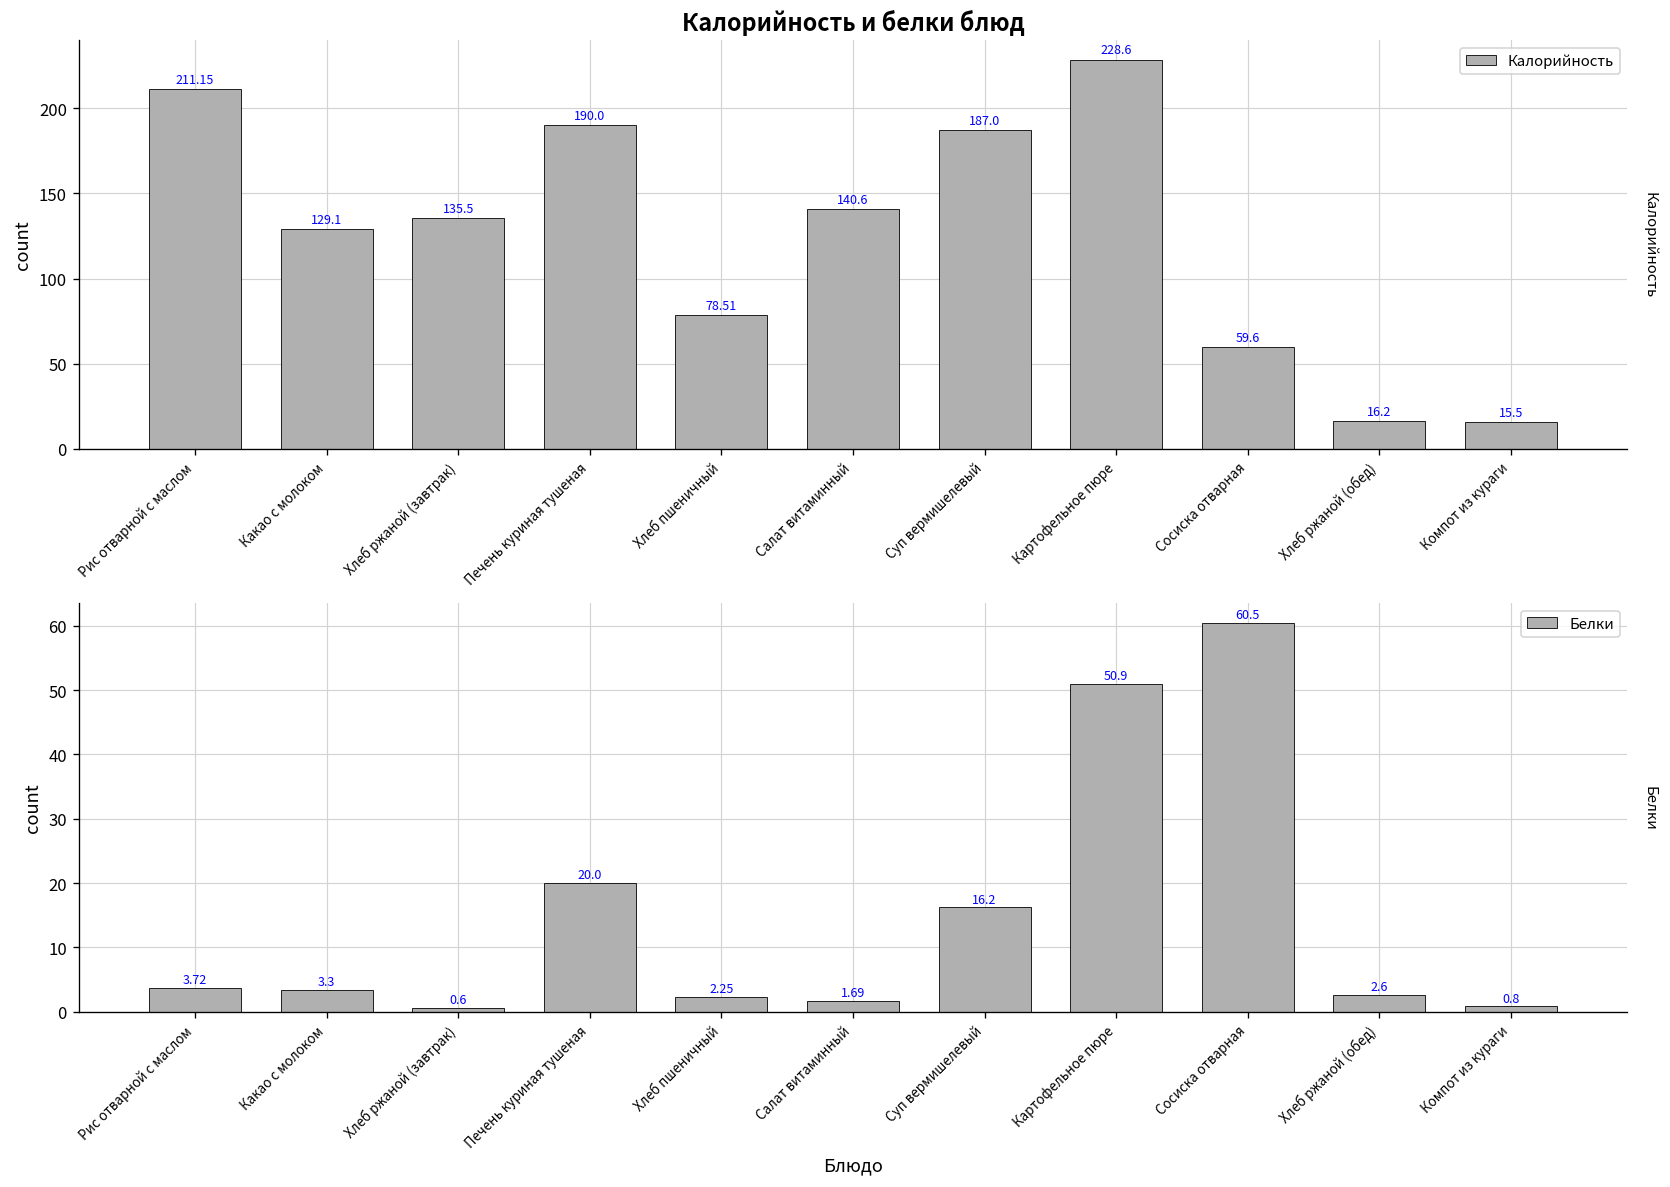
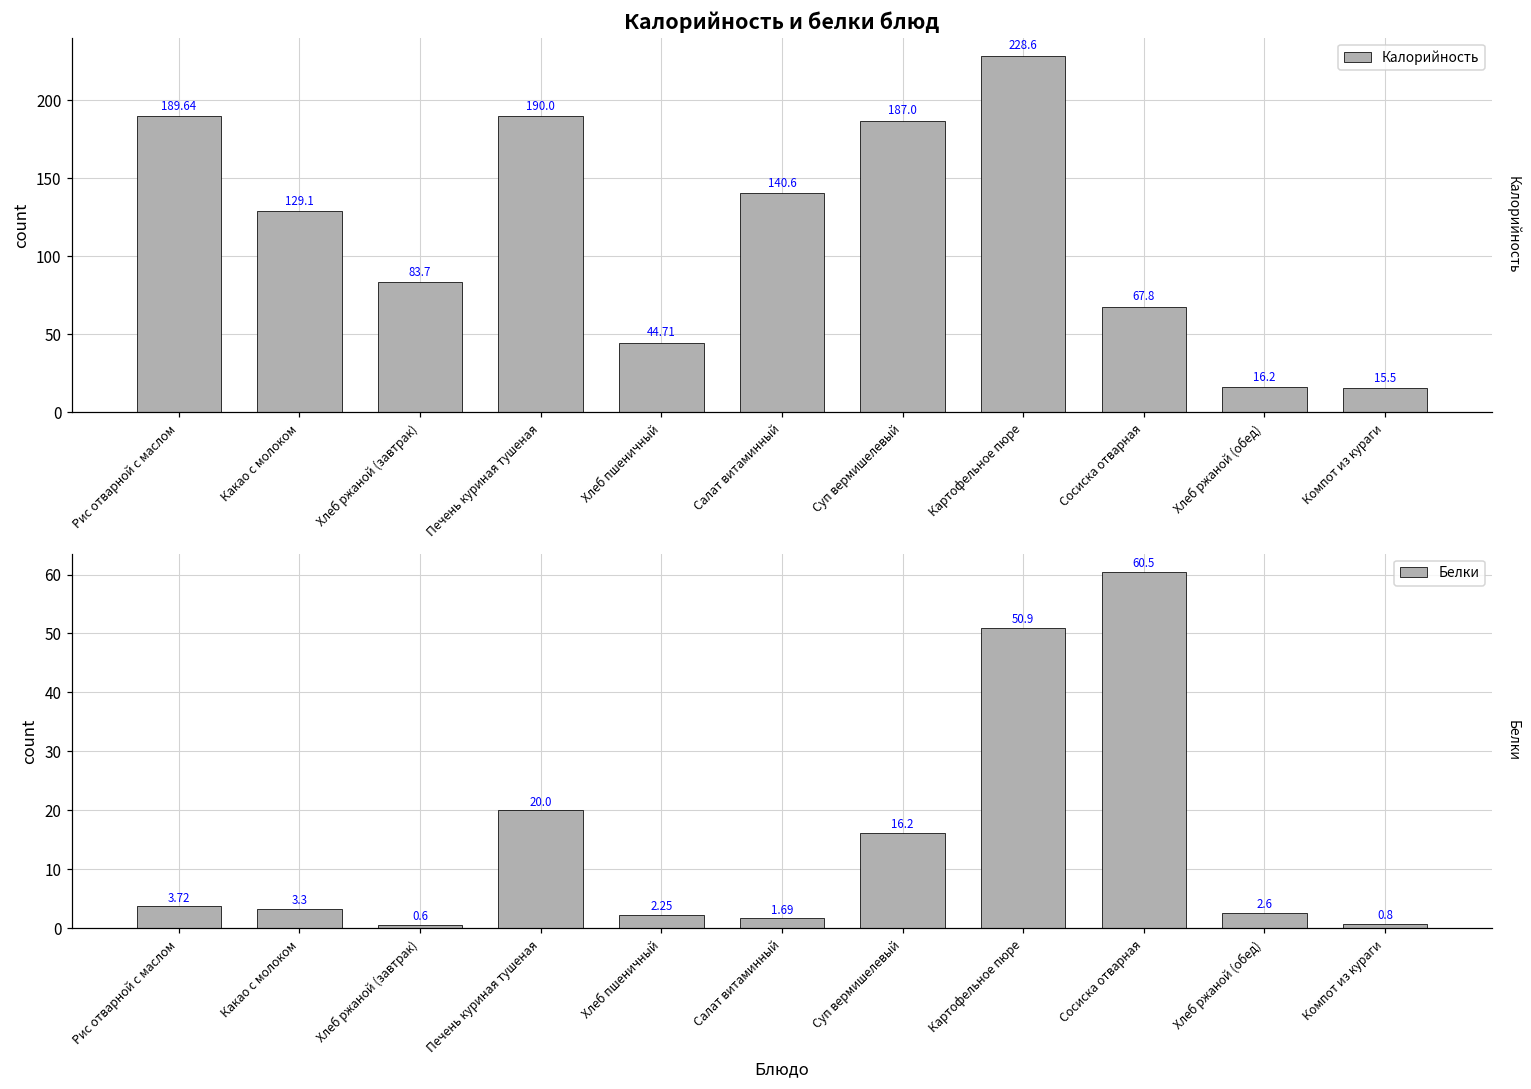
Калорийность и белки блюд, Рис отварной с маслом: 211.15 -> 189.64
Калорийность и белки блюд, Хлеб ржаной (завтрак): 135.5 -> 83.7
Калорийность и белки блюд, Хлеб пшеничный: 78.51 -> 44.71
Калорийность и белки блюд, Сосиска отварная: 59.6 -> 67.8
